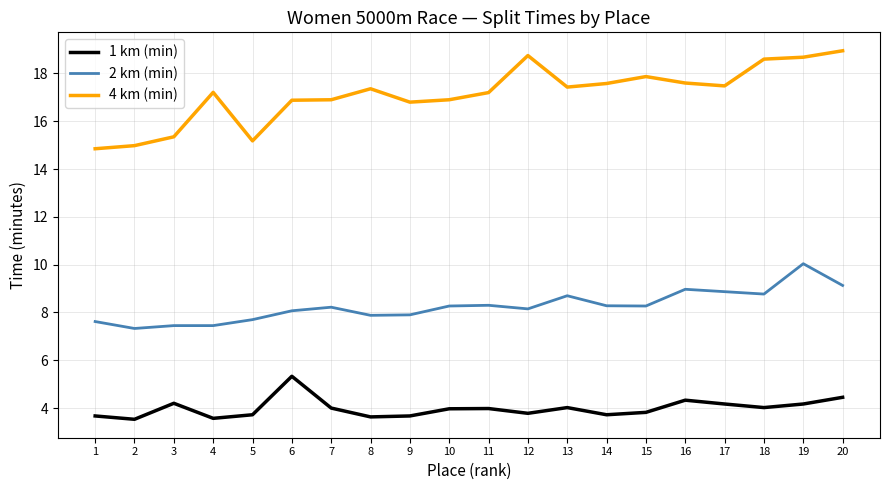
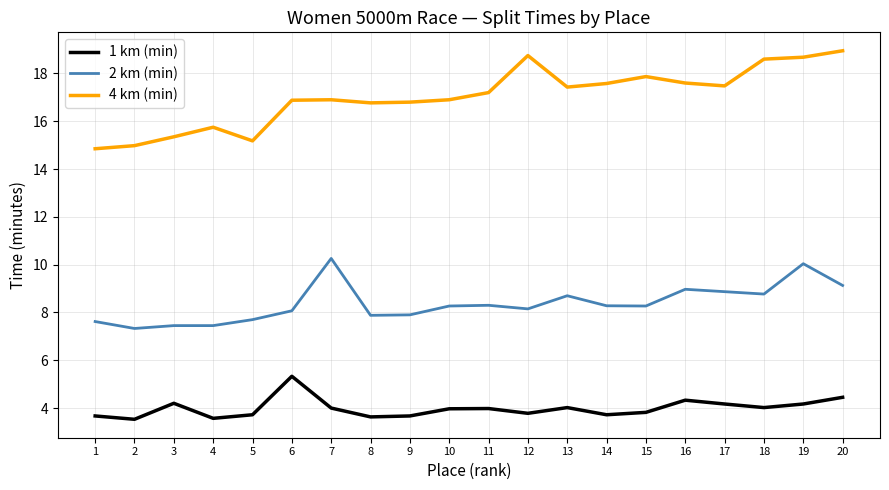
4 km (min), 4: 17.2 -> 15.8
2 km (min), 7: 8.2 -> 10.3
4 km (min), 8: 17.4 -> 16.8
